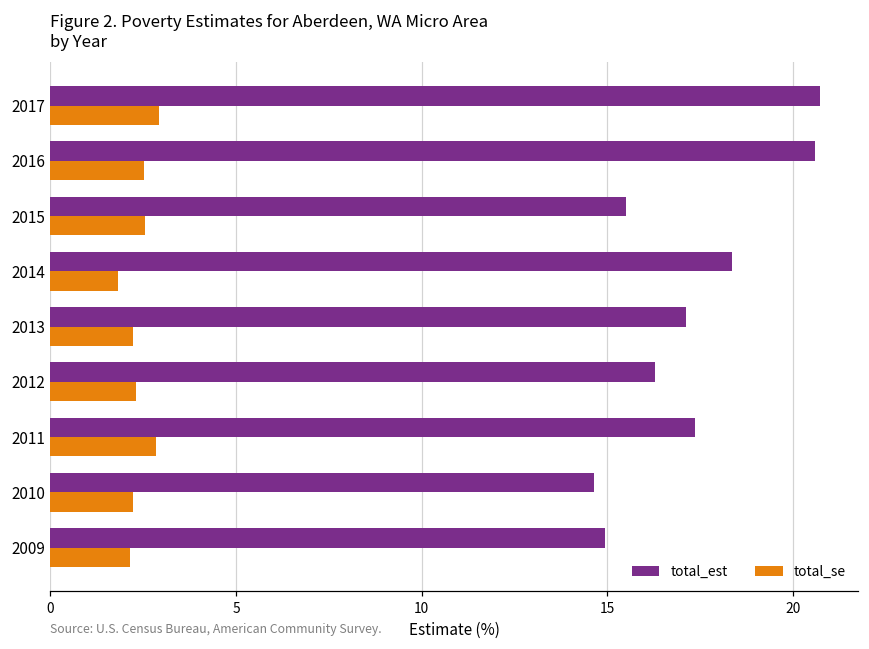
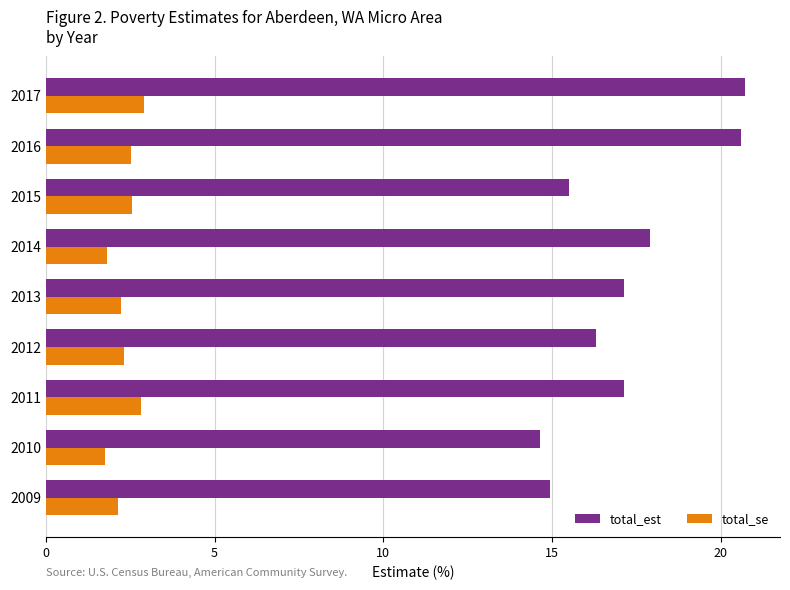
total_est, 2014: 18.4 -> 17.9
total_est, 2011: 17.4 -> 17.1
total_se, 2010: 2.2 -> 1.7
